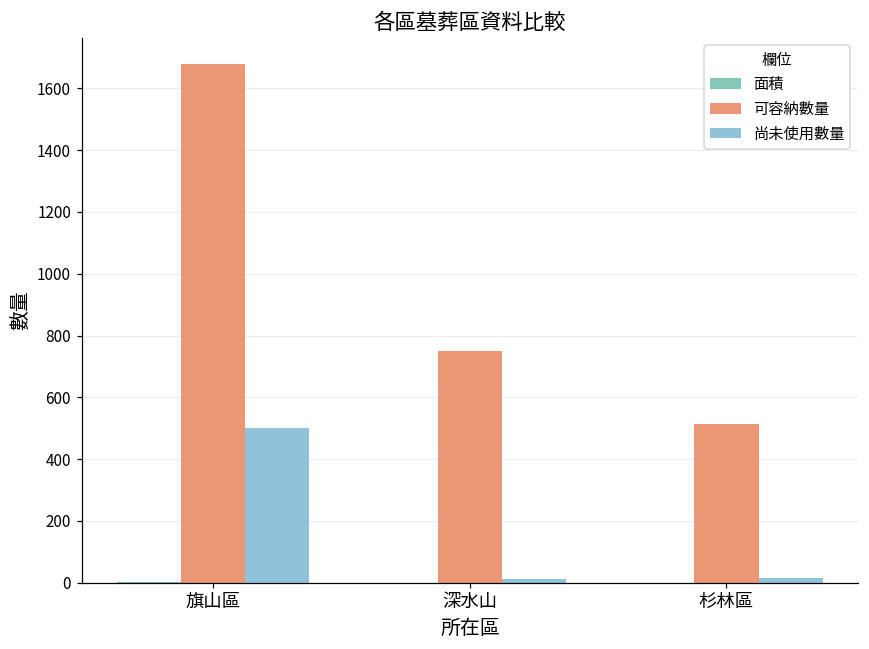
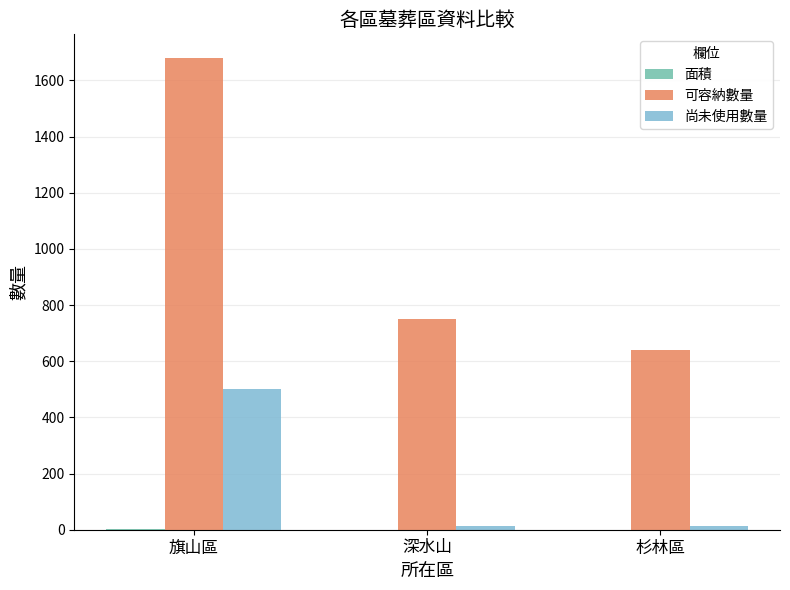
可容納數量, 杉林區: 510 -> 640
